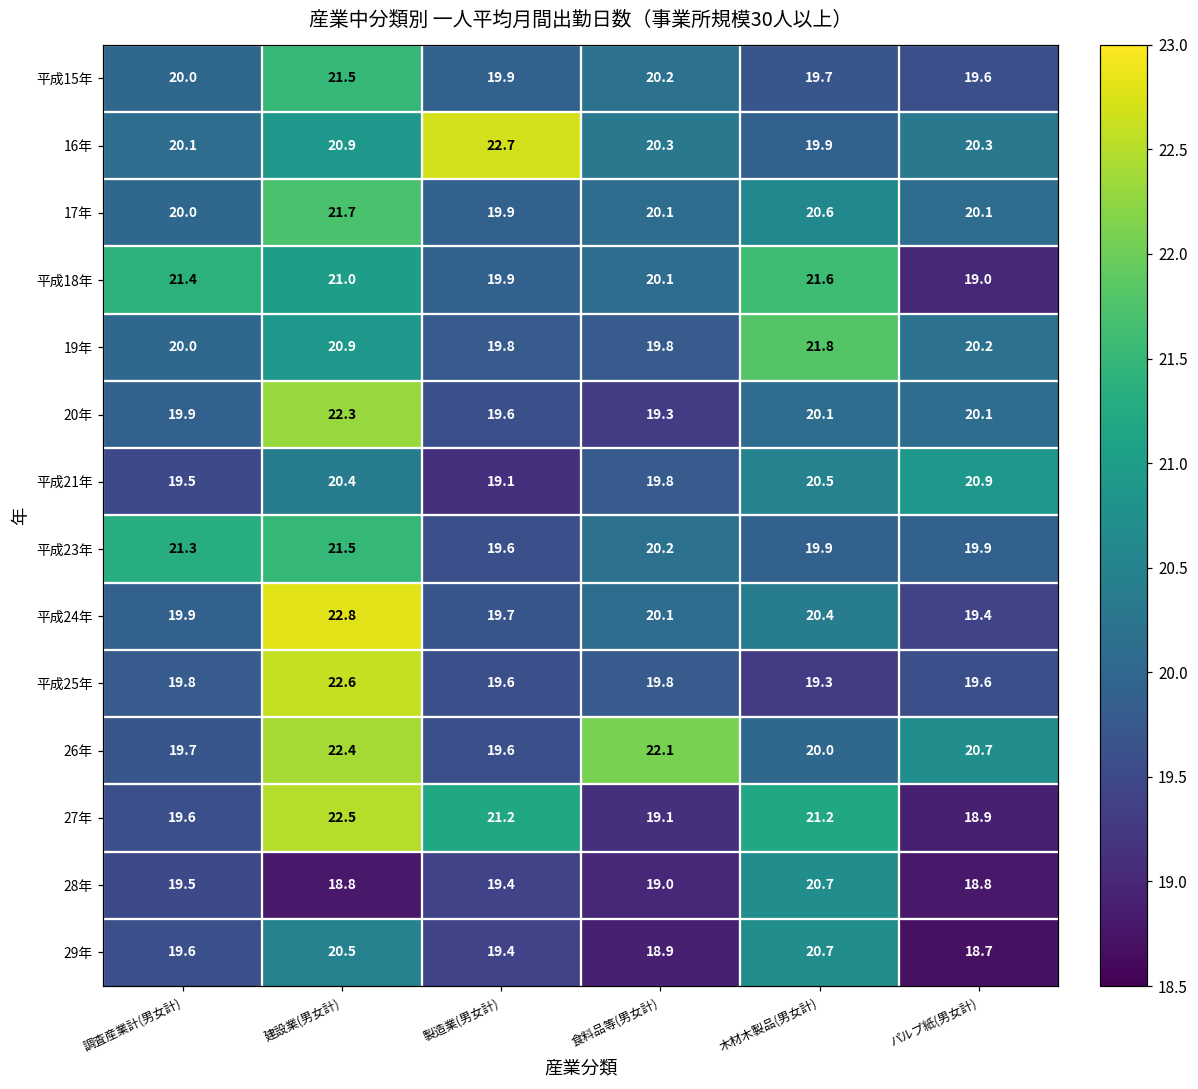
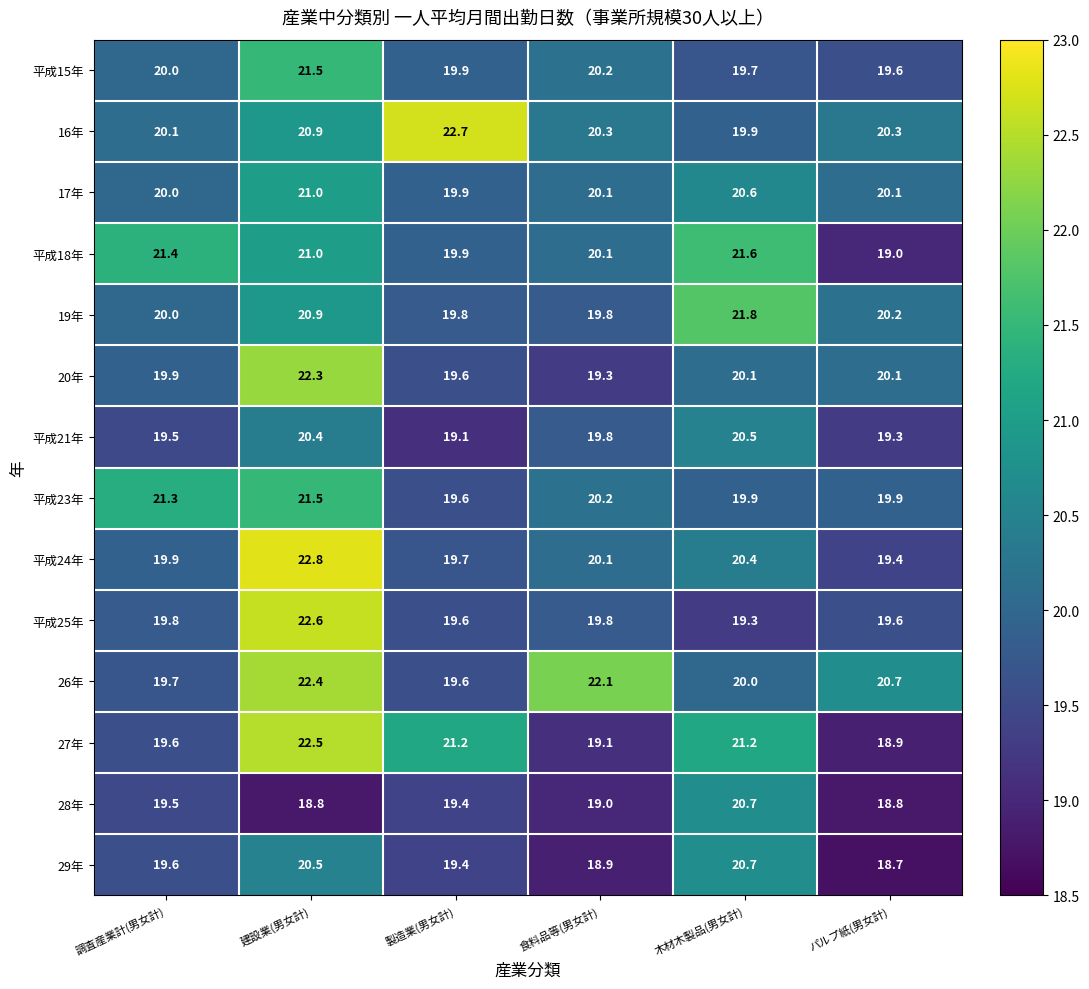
17年, 建設業(男女計): 21.7 -> 21.0
平成21年, パルプ紙(男女計): 20.9 -> 19.3
